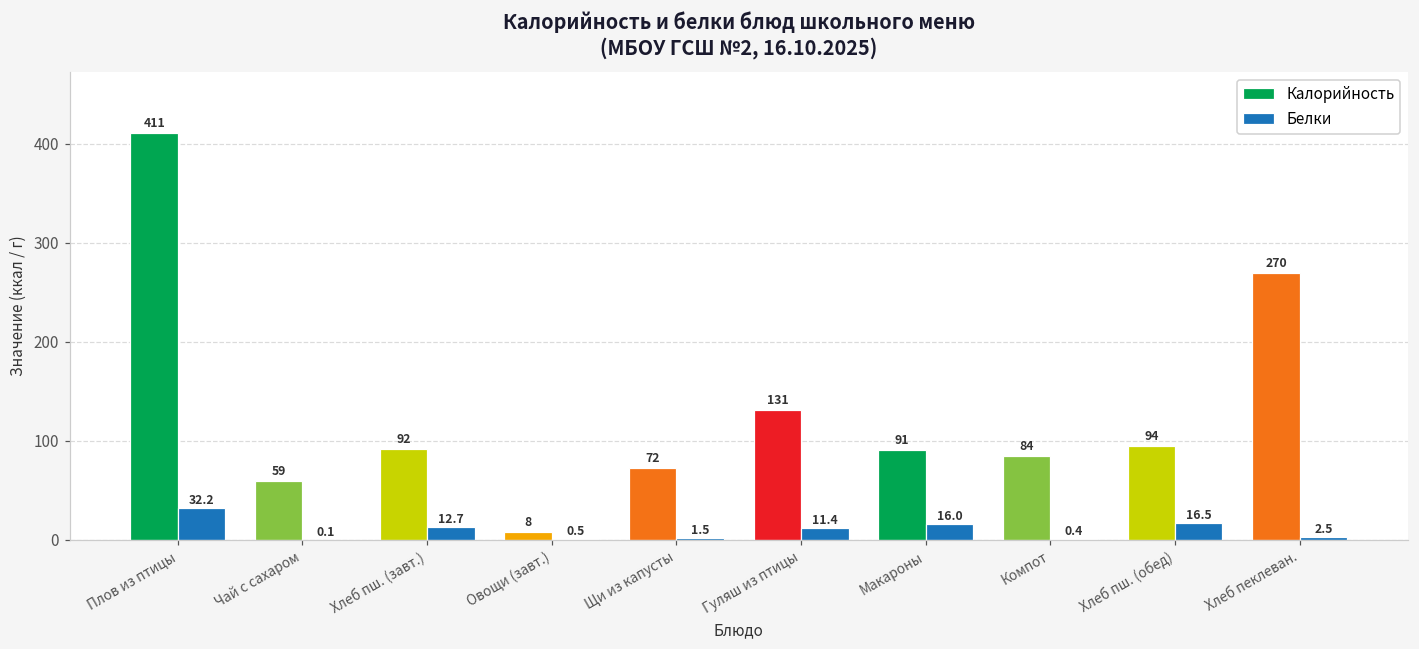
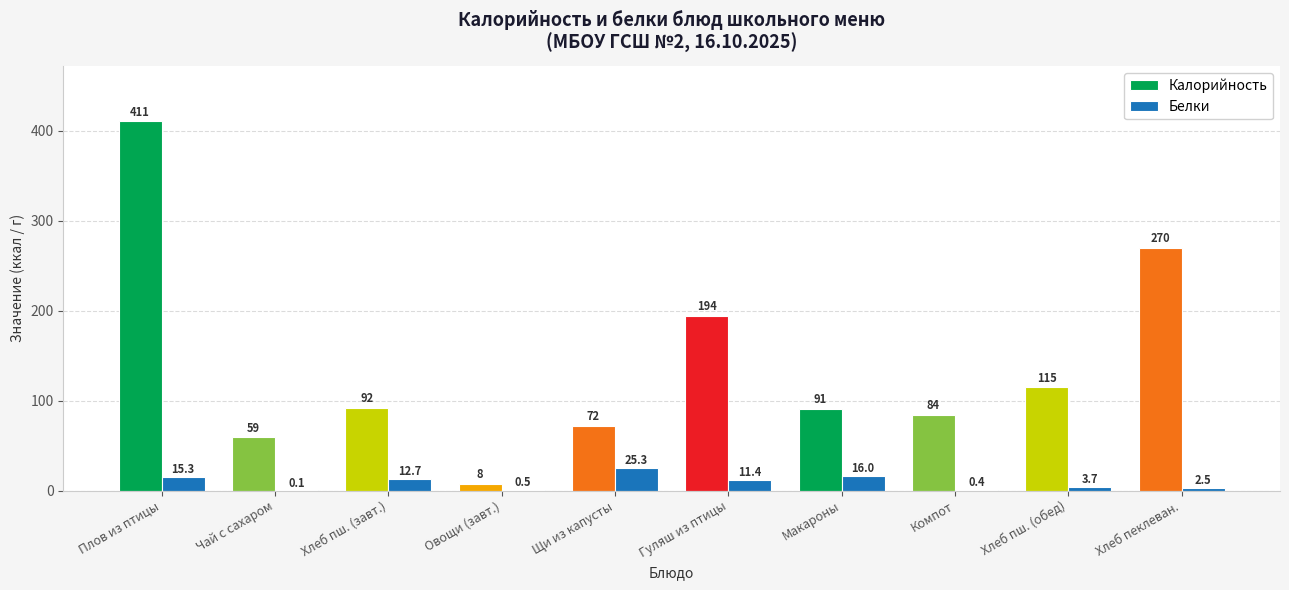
Белки, Плов из птицы: 32.2 -> 15.3
Белки, Щи из капусты: 1.5 -> 25.3
Калорийность, Гуляш из птицы: 131 -> 194
Калорийность, Хлеб пш. (обед): 94 -> 115
Белки, Хлеб пш. (обед): 16.5 -> 3.7
